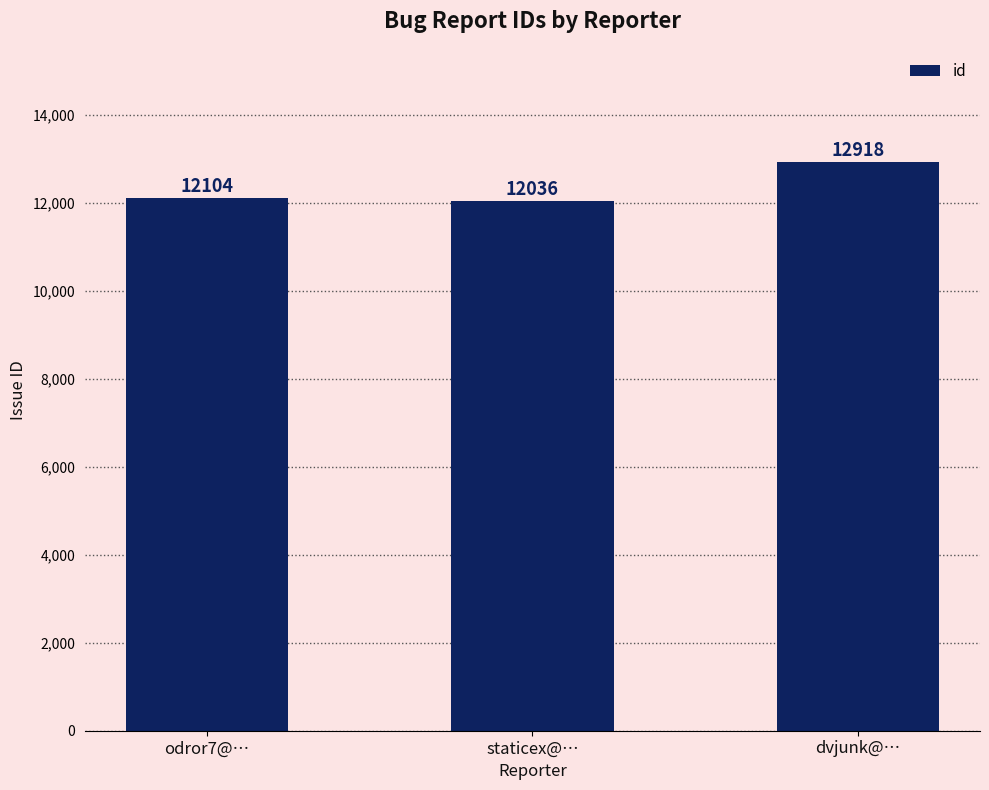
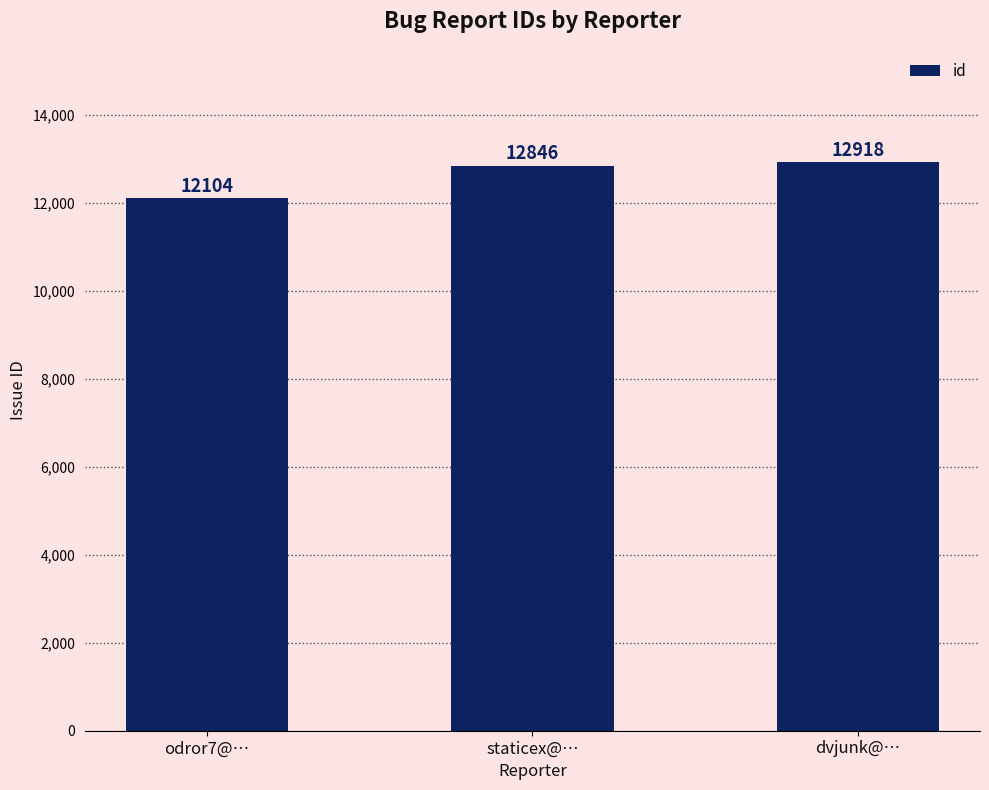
staticex@…: 12036 -> 12846
